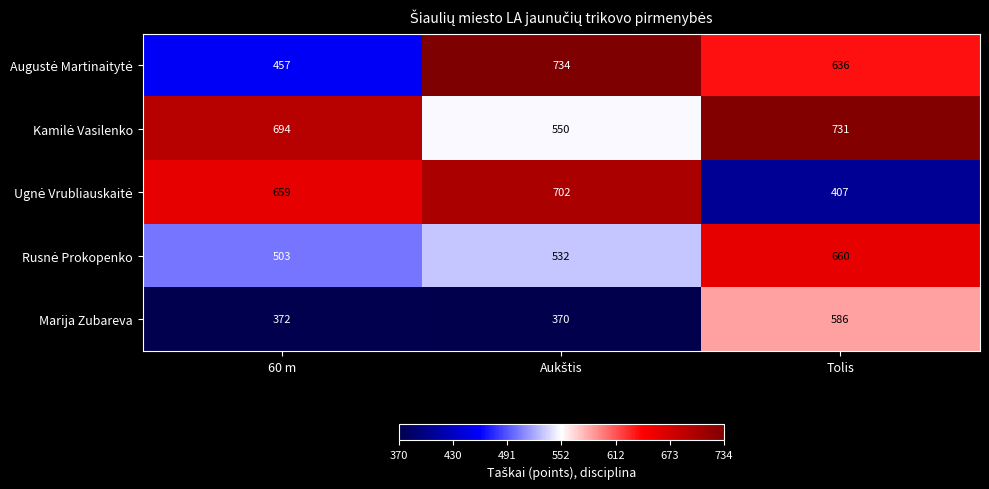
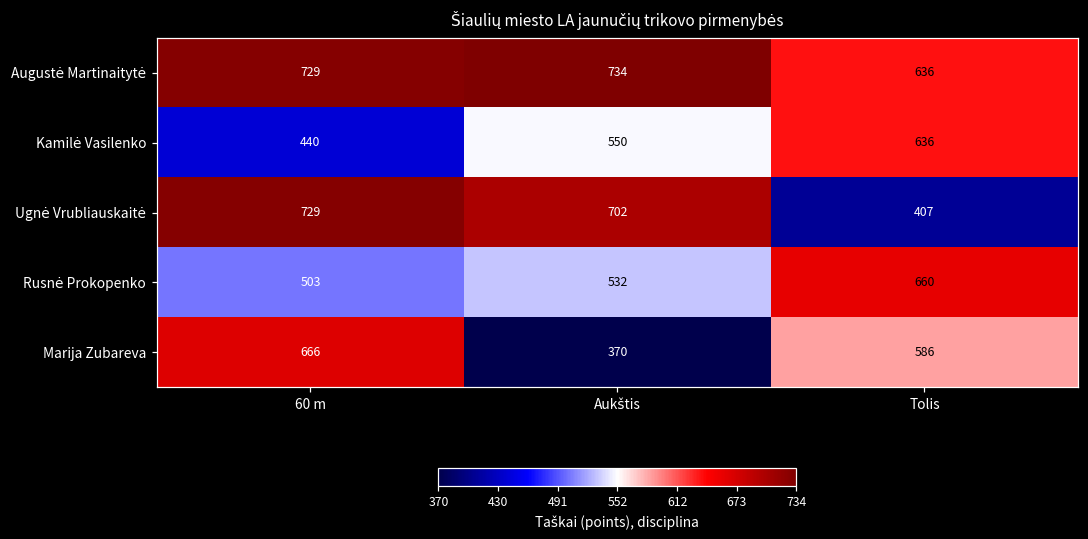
Augustė Martinaitytė, 60 m: 457 -> 729
Kamilė Vasilenko, 60 m: 694 -> 440
Kamilė Vasilenko, Tolis: 731 -> 636
Ugnė Vrubliauskaitė, 60 m: 659 -> 729
Marija Zubareva, 60 m: 372 -> 666
